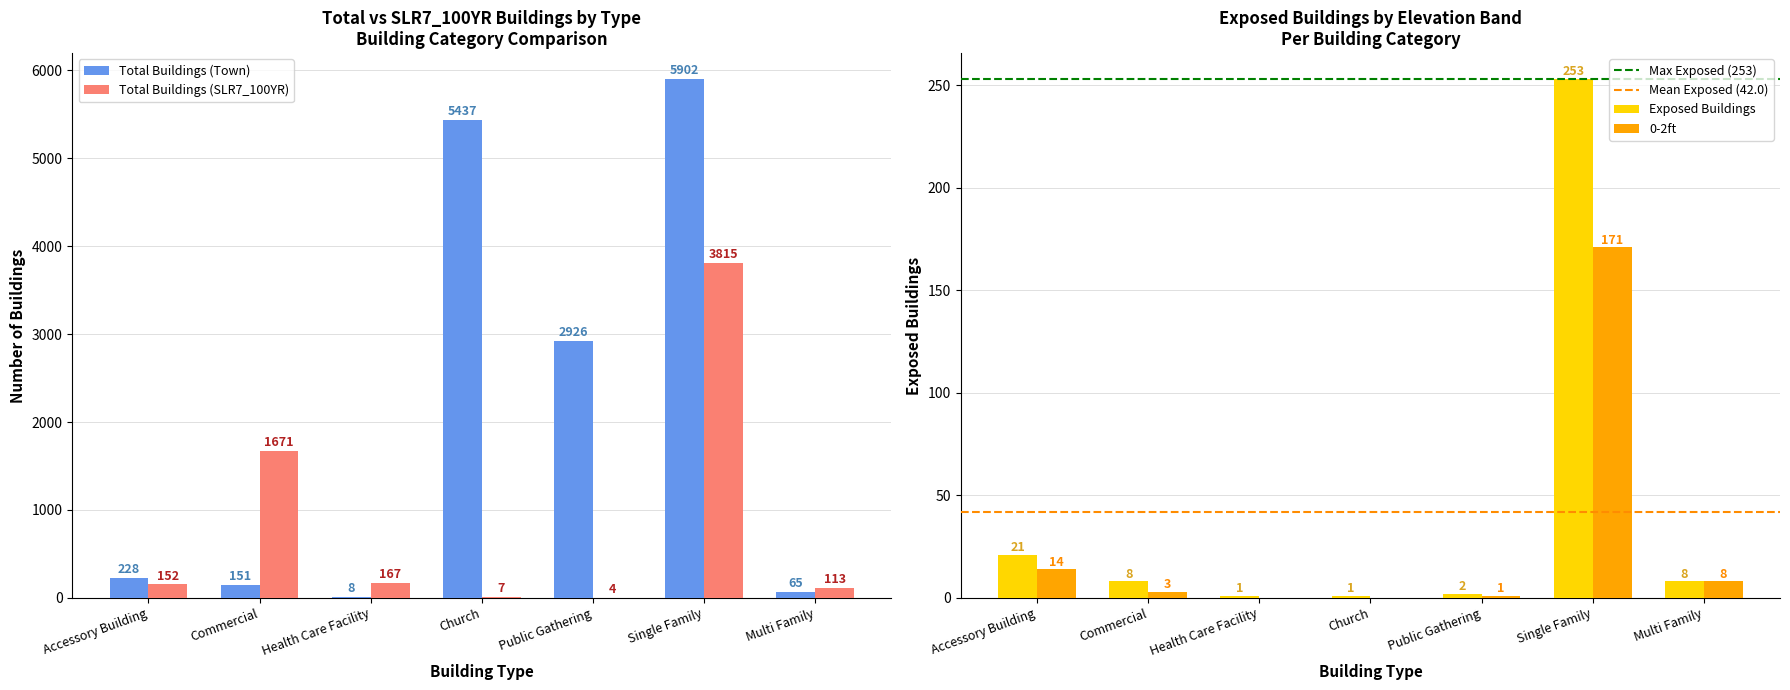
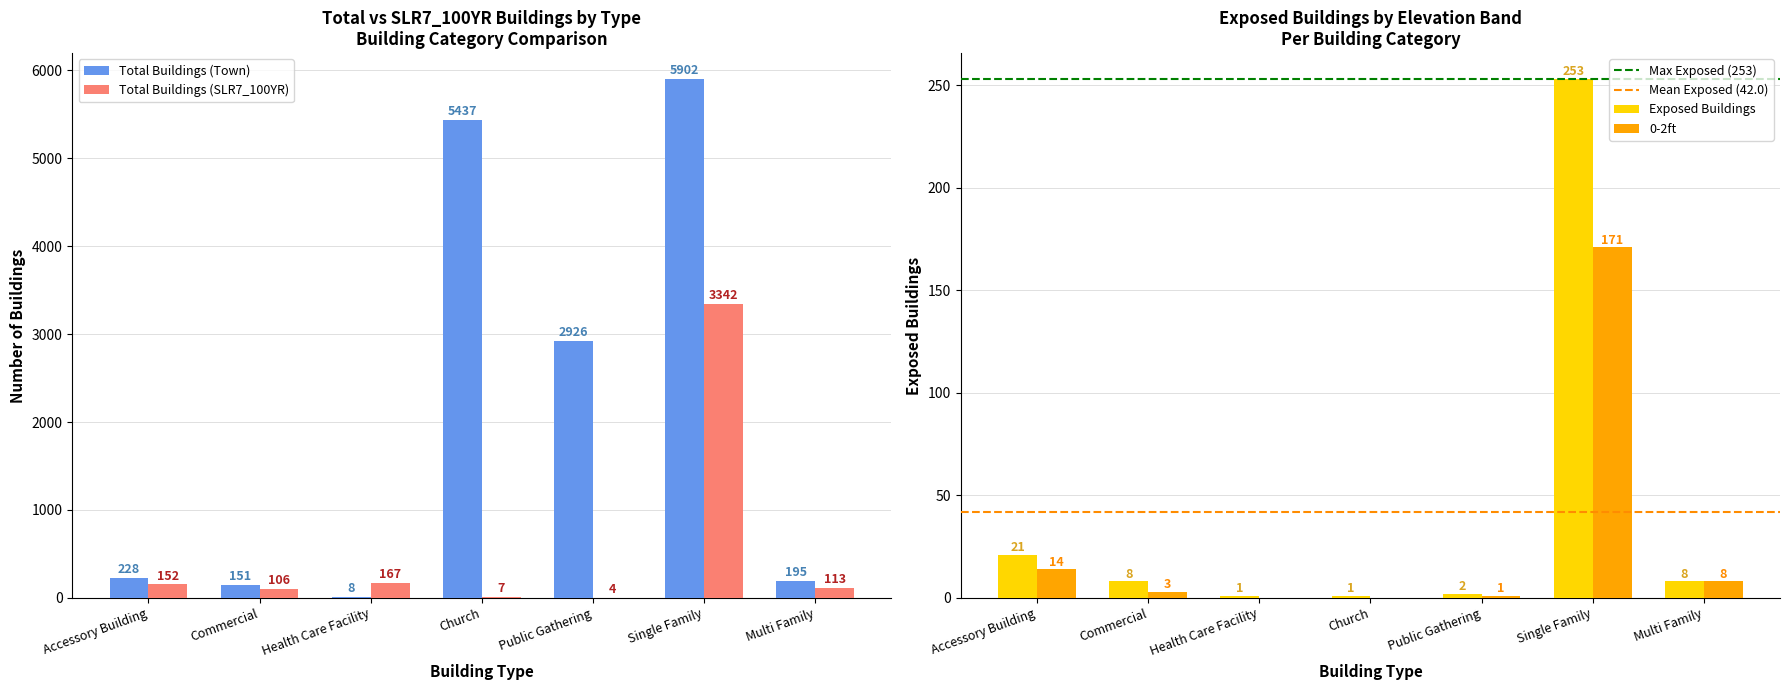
Total vs SLR7_100YR Buildings by Type Building Category Comparison, Total Buildings (SLR7_100YR), Commercial: 1671 -> 106
Total vs SLR7_100YR Buildings by Type Building Category Comparison, Total Buildings (SLR7_100YR), Single Family: 3815 -> 3342
Total vs SLR7_100YR Buildings by Type Building Category Comparison, Total Buildings (Town), Multi Family: 65 -> 195
